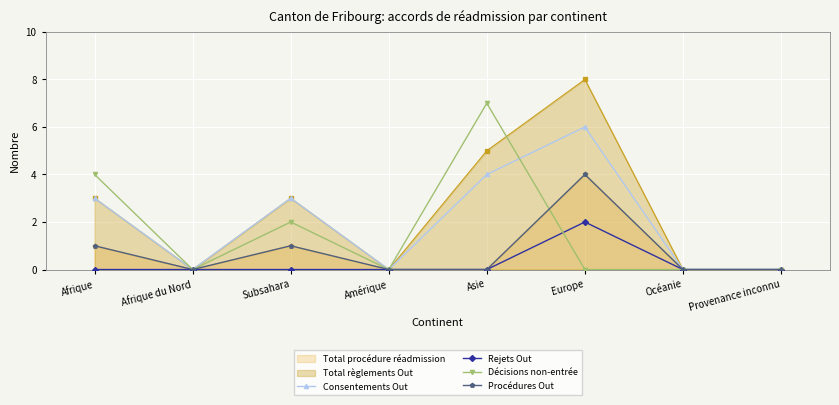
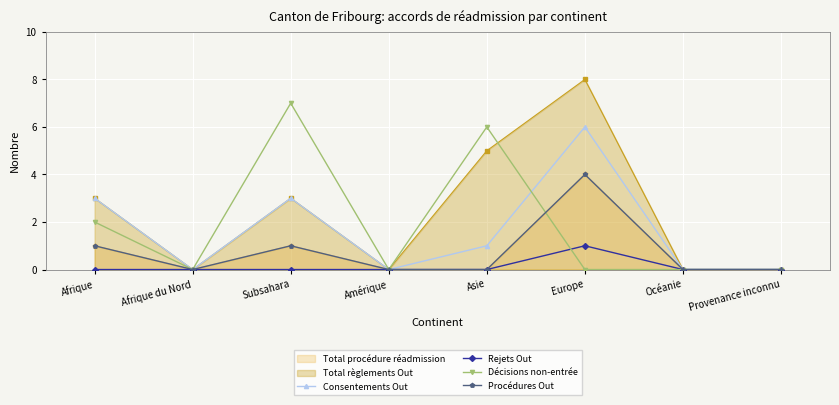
Décisions non-entrée, Afrique: 4 -> 2
Décisions non-entrée, Subsahara: 2 -> 7
Consentements Out, Asie: 4 -> 1
Décisions non-entrée, Asie: 7 -> 6
Rejets Out, Europe: 2 -> 1
